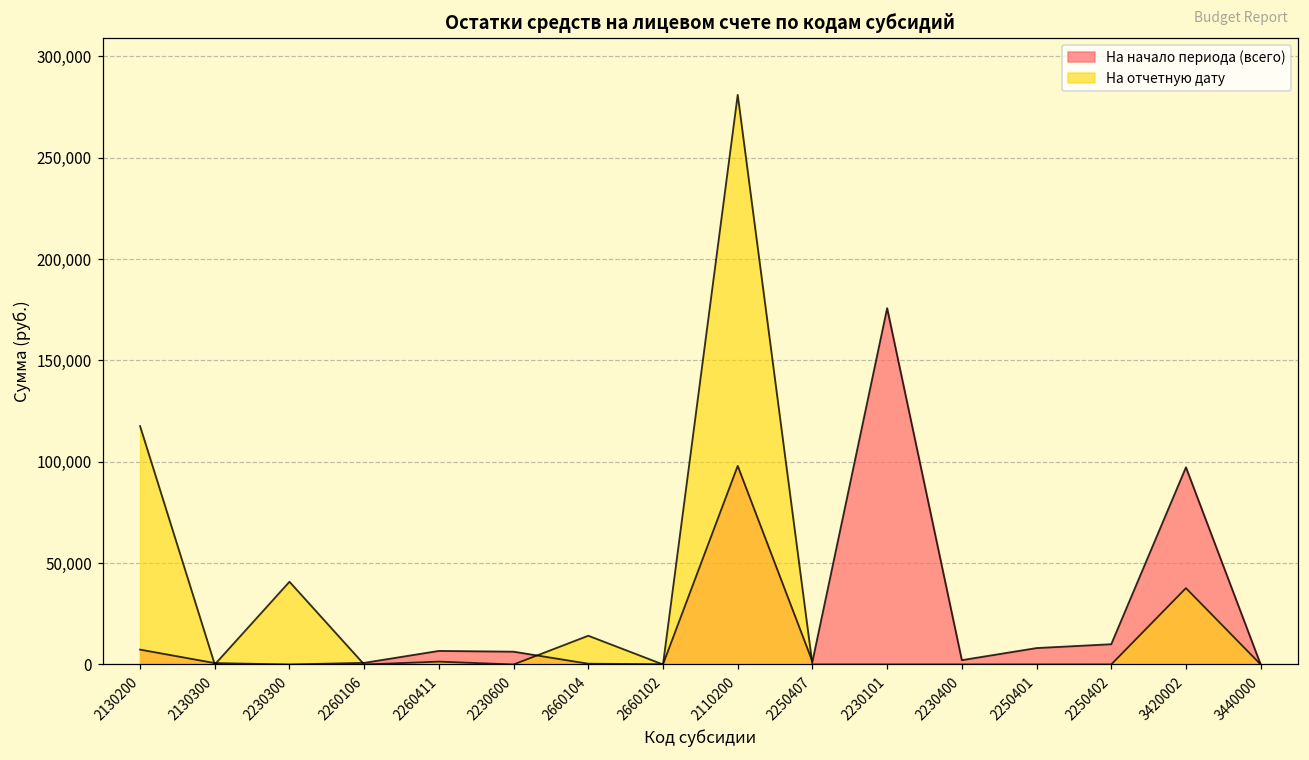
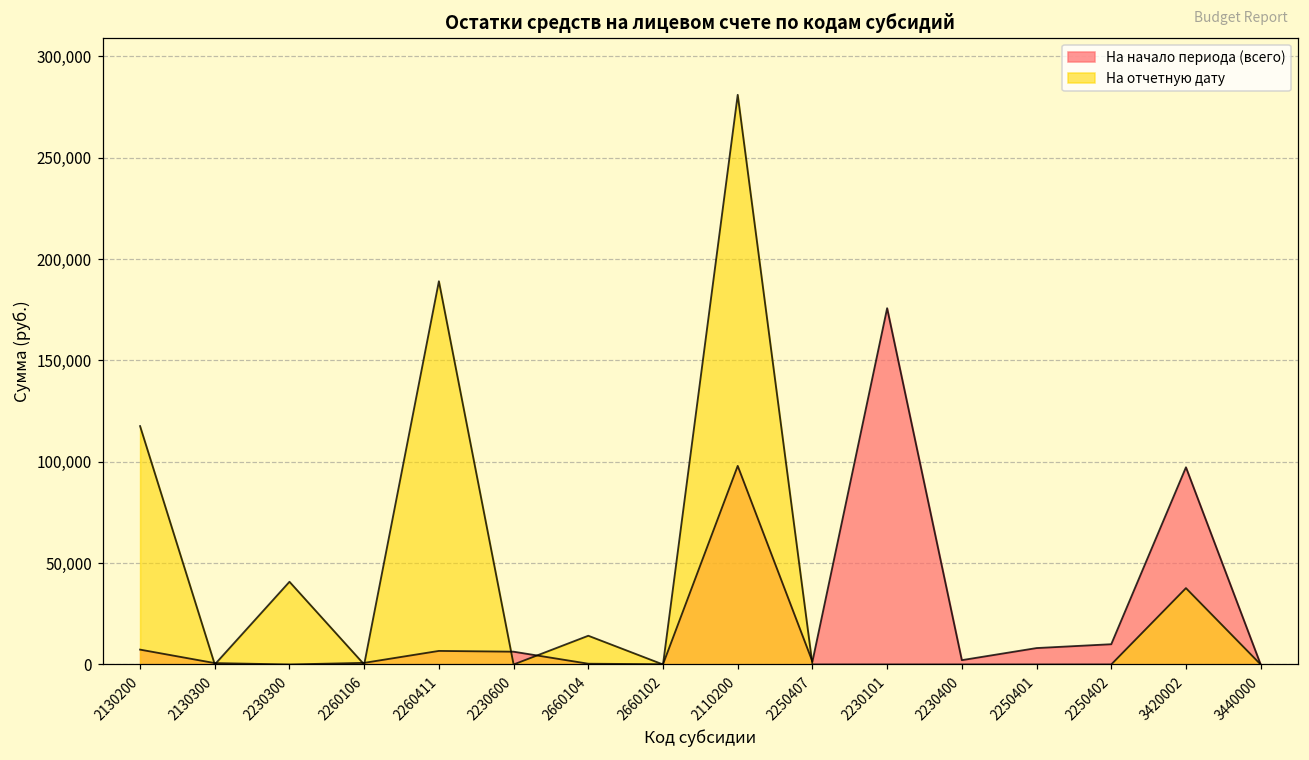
На отчетную дату, 2260411: 1,000 -> 189,000
